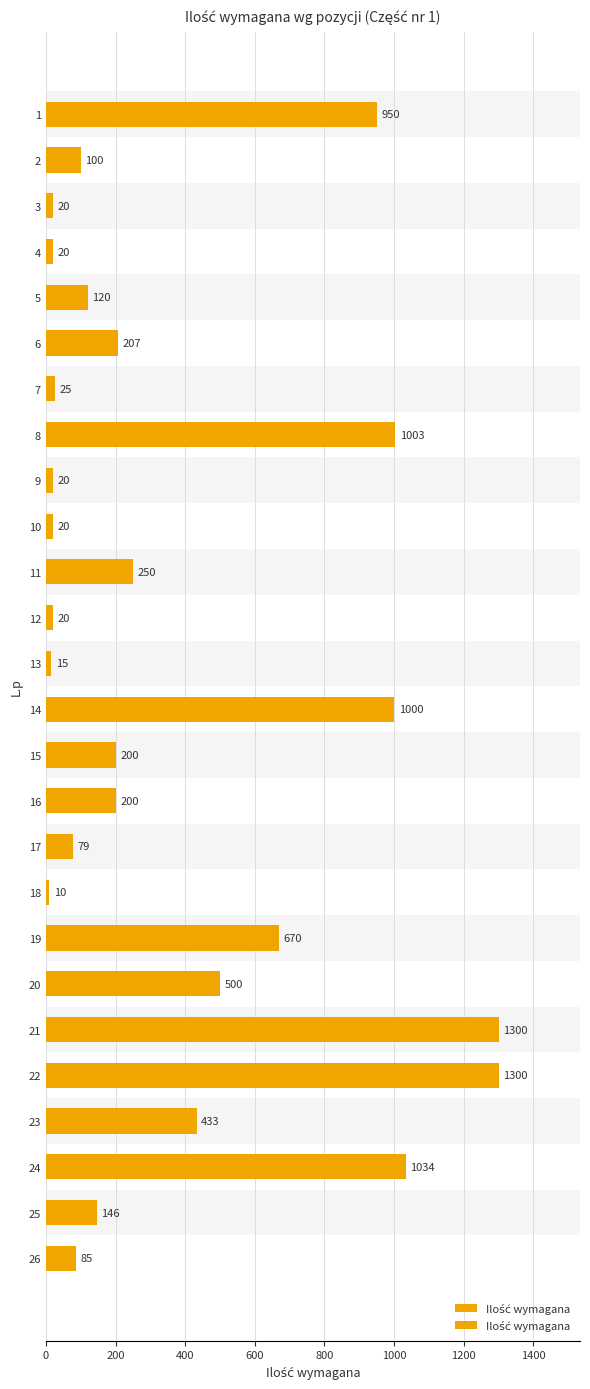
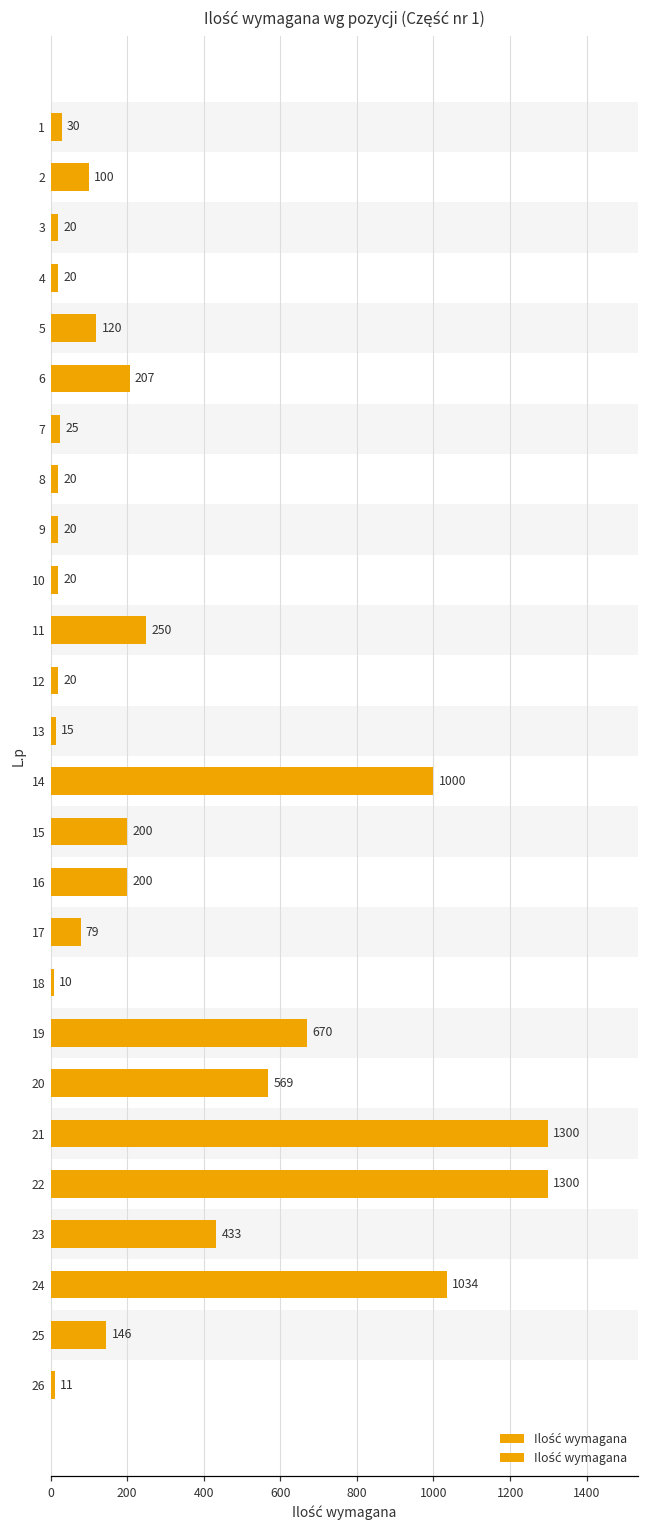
1: 950 -> 30
8: 1003 -> 20
20: 500 -> 569
26: 85 -> 11
